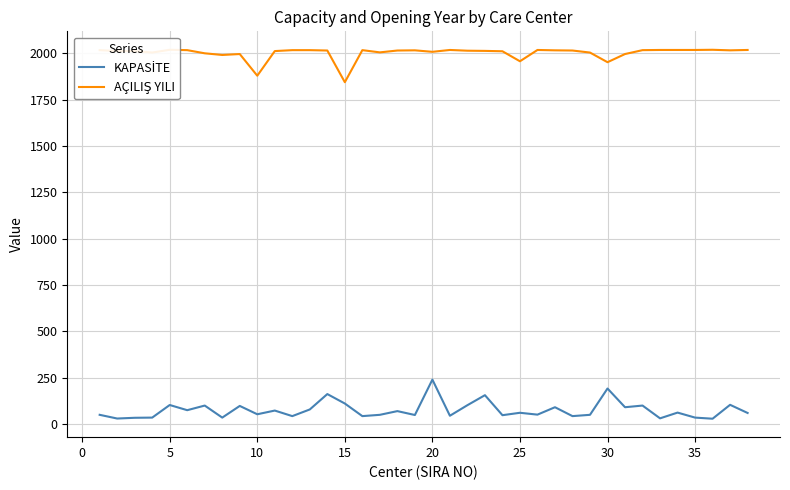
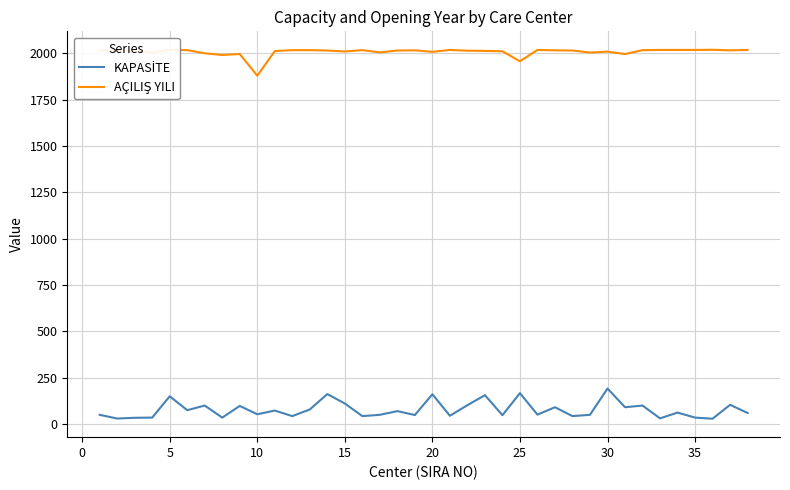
KAPASİTE, 5: 100 -> 150
AÇILIŞ YILI, 15: 1850 -> 2010
KAPASİTE, 20: 240 -> 160
KAPASİTE, 25: 60 -> 170
AÇILIŞ YILI, 30: 1950 -> 2010
